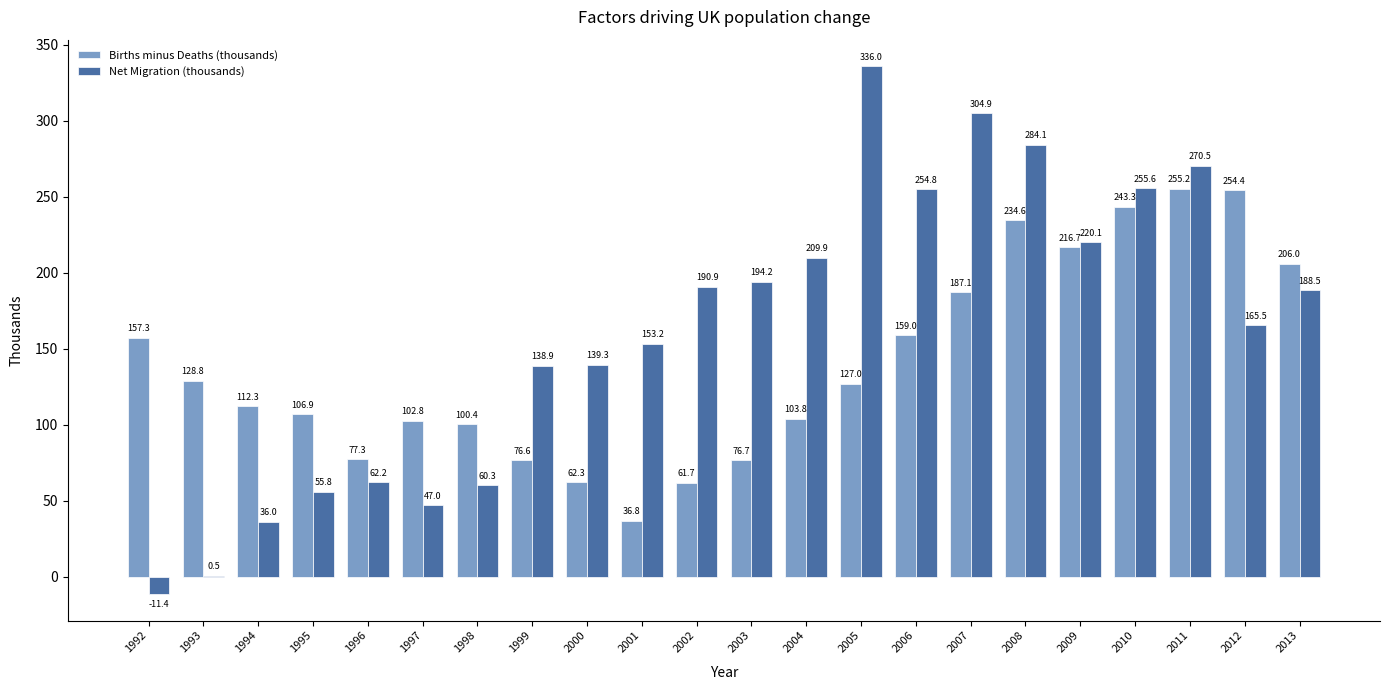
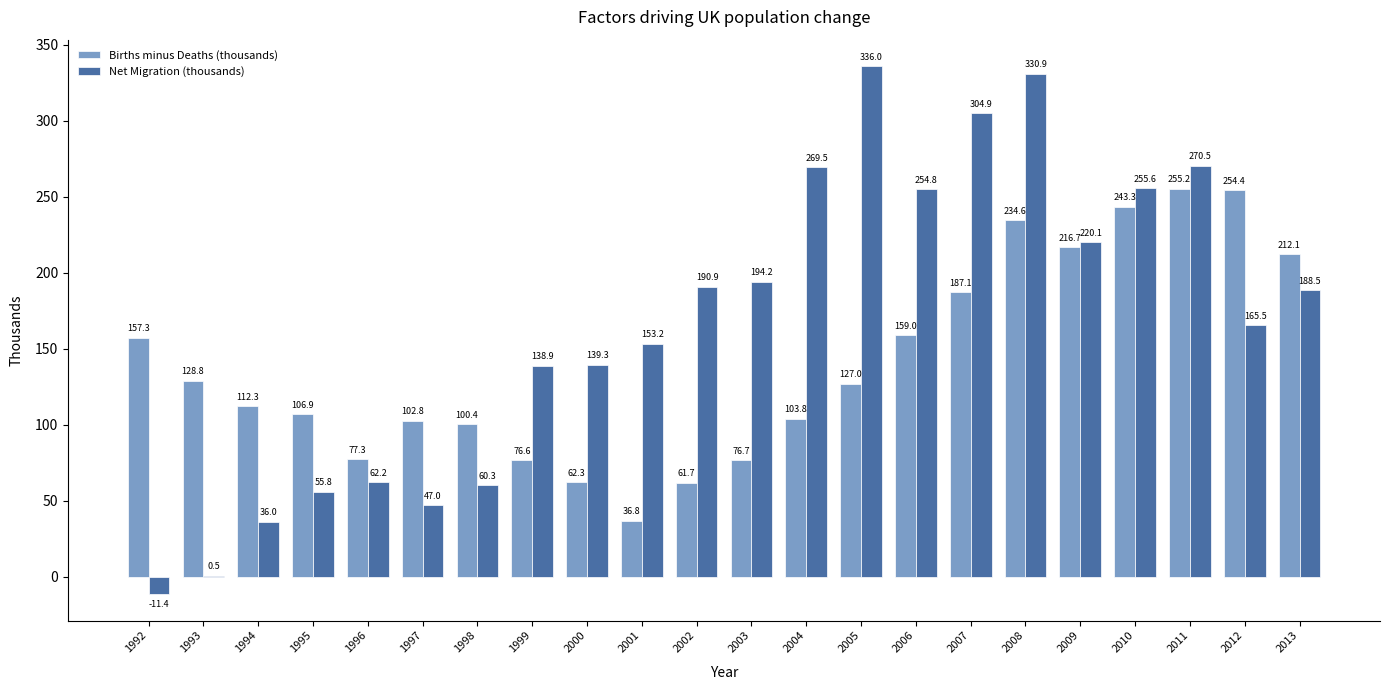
Net Migration (thousands), 2004: 209.9 -> 269.5
Net Migration (thousands), 2008: 284.1 -> 330.9
Births minus Deaths (thousands), 2013: 206.0 -> 212.1
